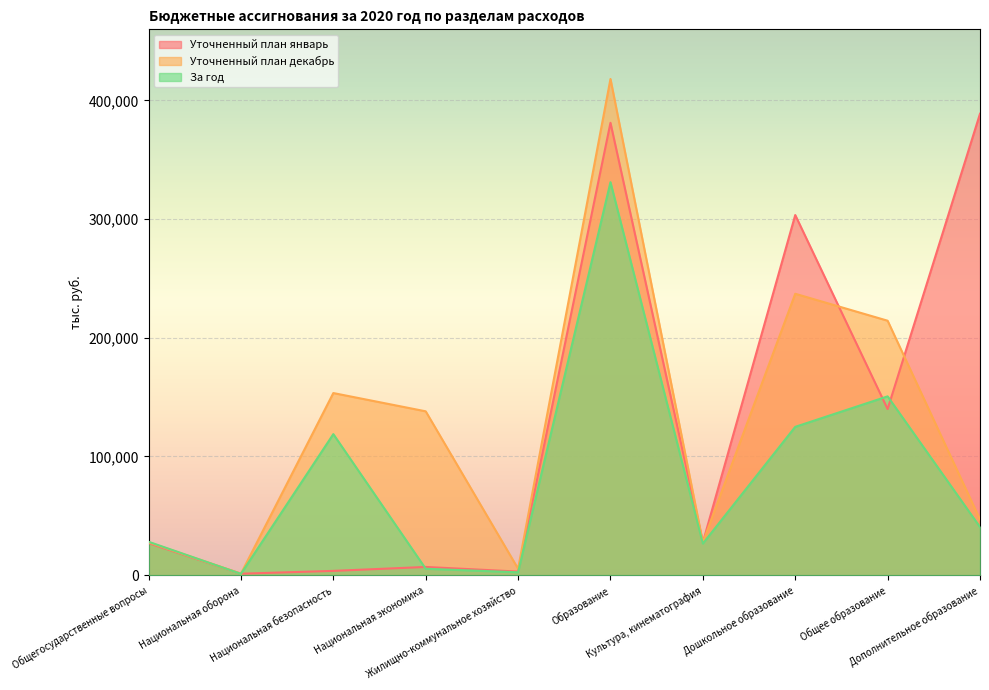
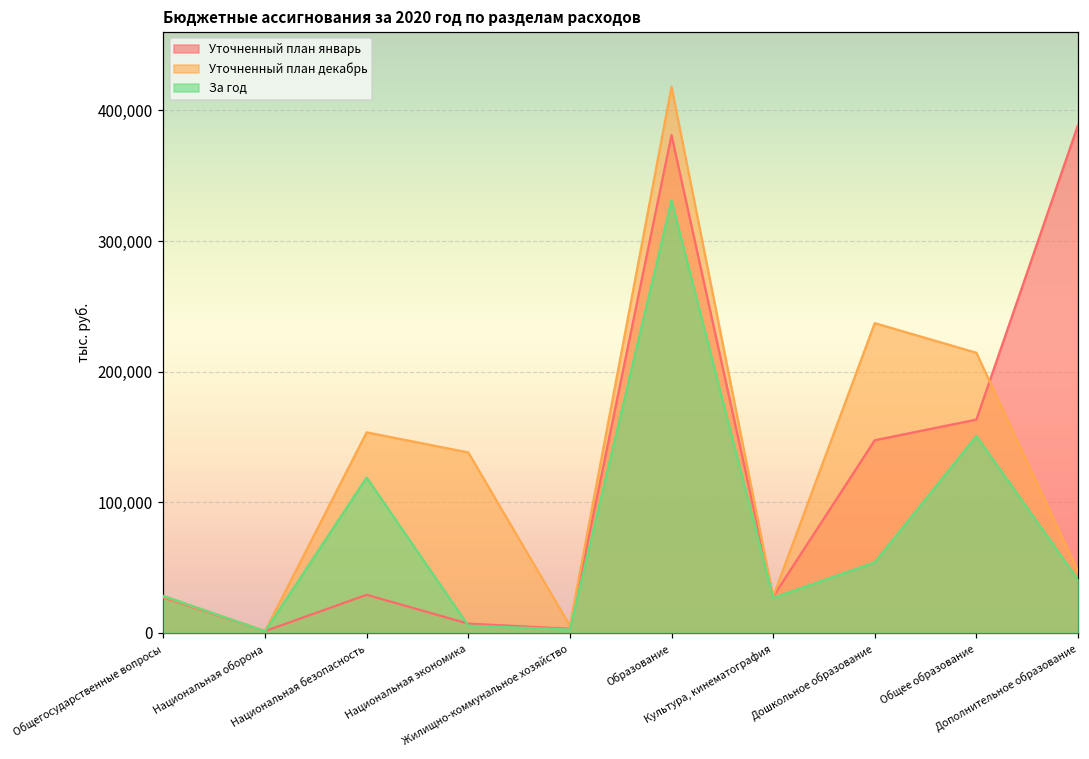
Уточненный план январь, Национальная безопасность: 4,000 -> 29,000
Уточненный план январь, Дошкольное образование: 303,000 -> 147,000
За год, Дошкольное образование: 125,000 -> 54,000
Уточненный план январь, Общее образование: 140,000 -> 163,000
